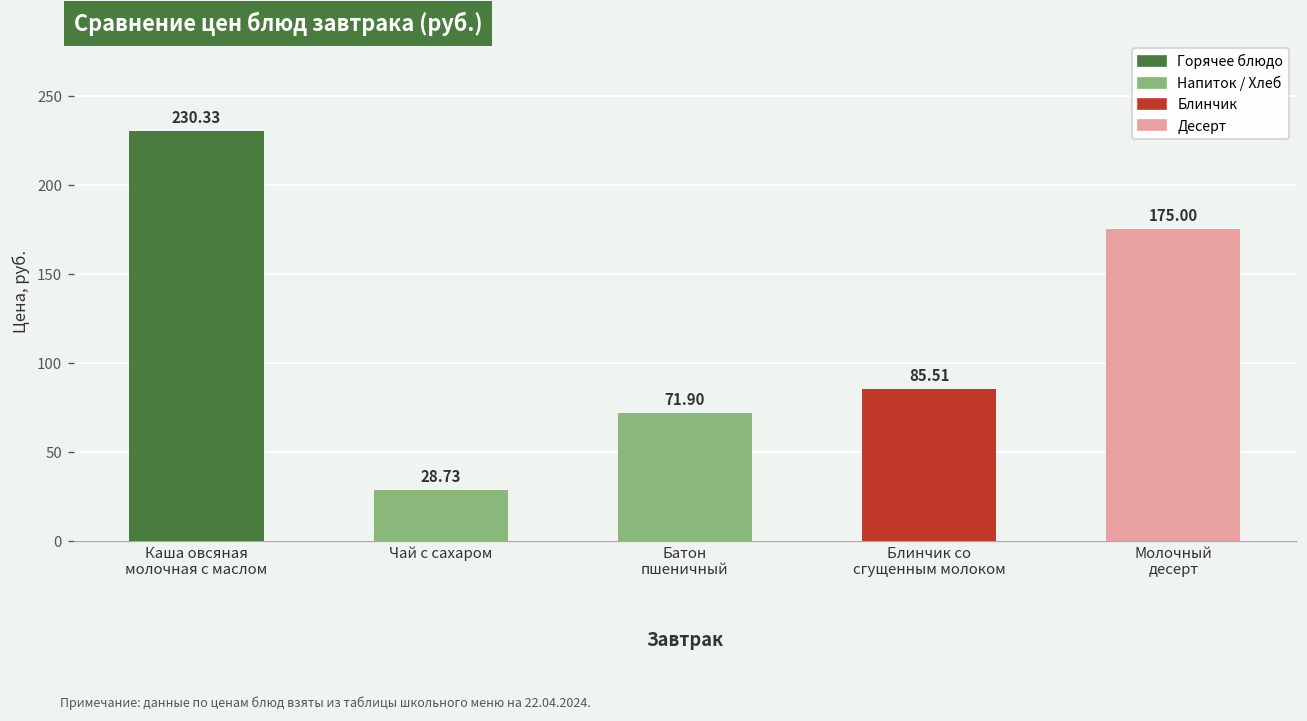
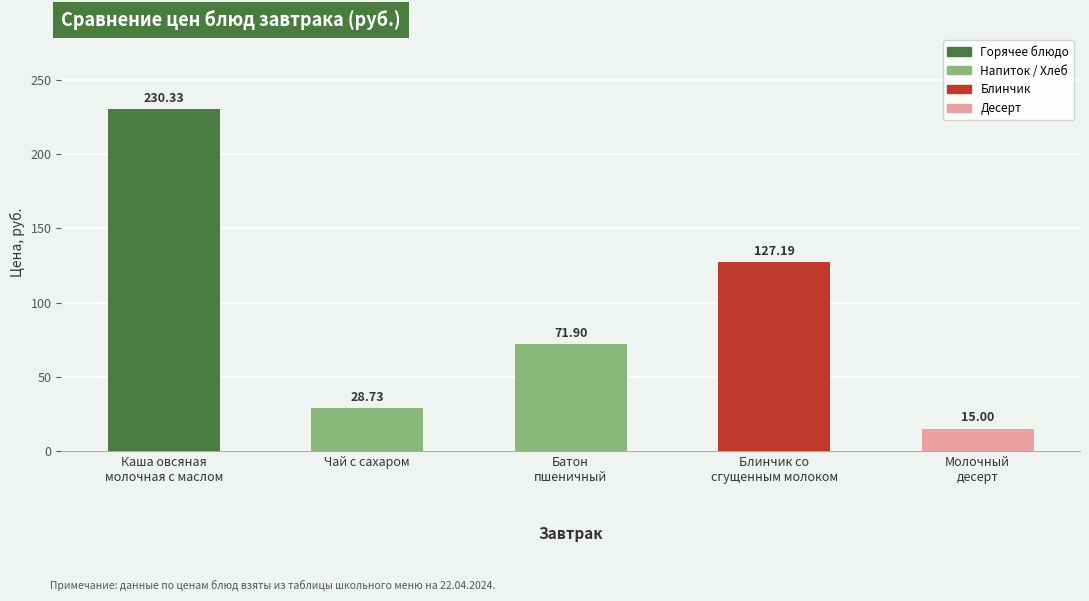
Блинчик со сгущенным молоком: 85.51 -> 127.19
Молочный десерт: 175.00 -> 15.00
